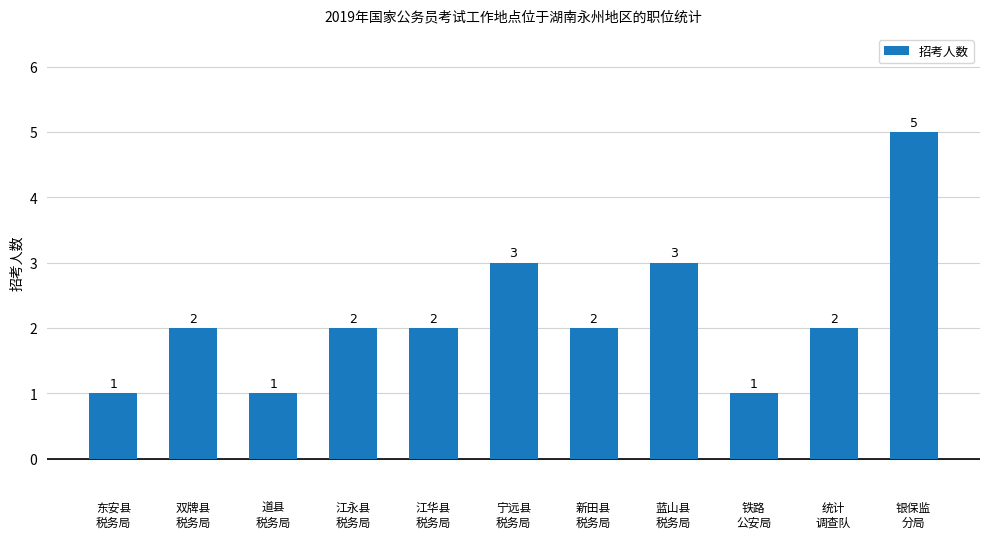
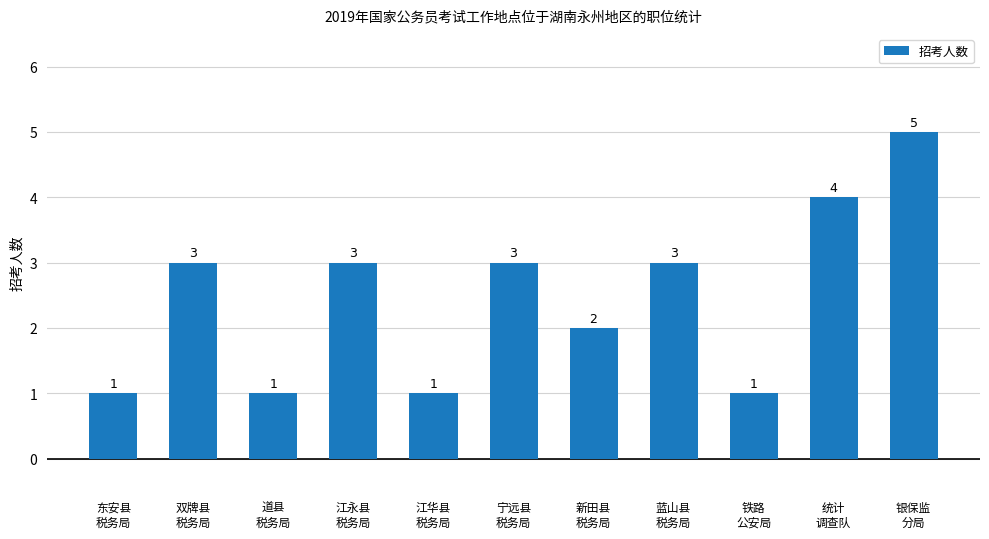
双牌县 税务局: 2 -> 3
江永县 税务局: 2 -> 3
江华县 税务局: 2 -> 1
统计 调查队: 2 -> 4
